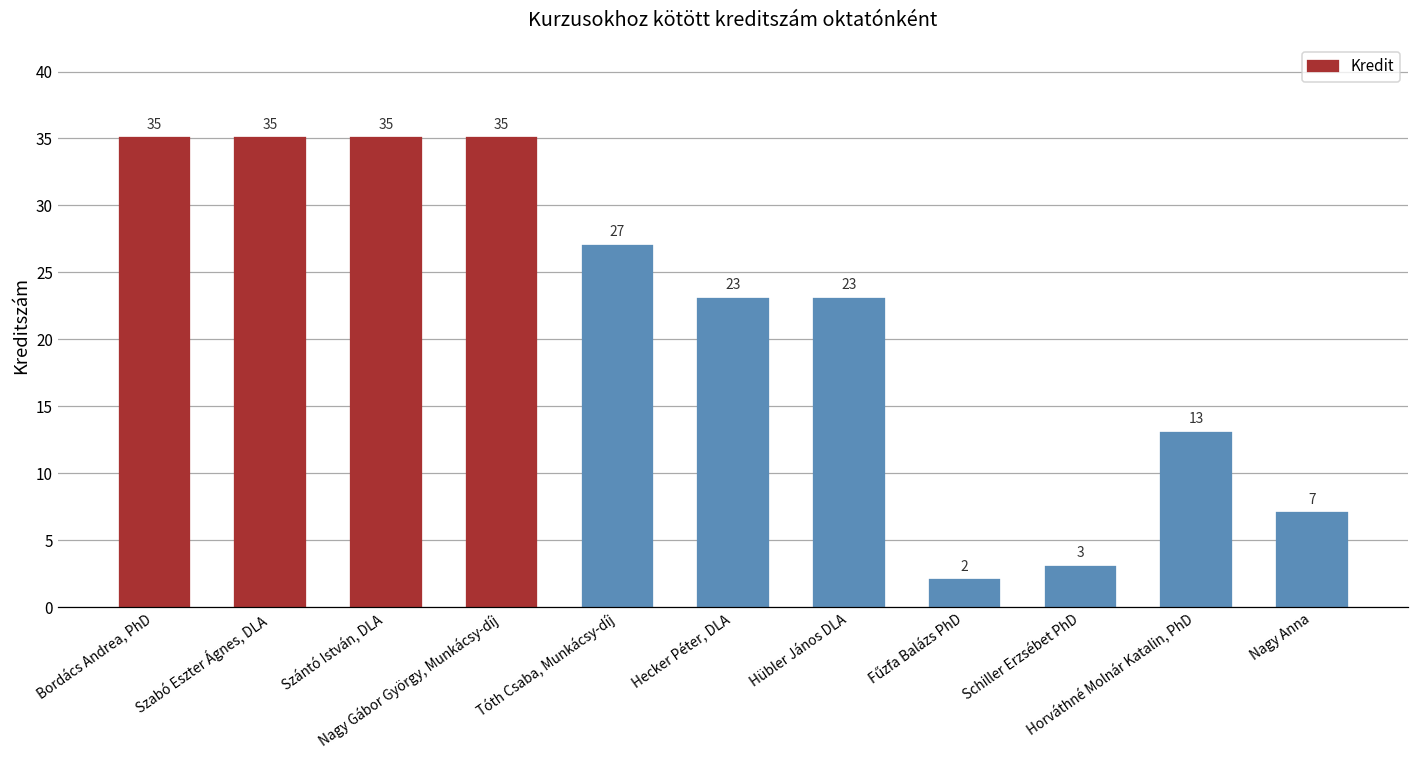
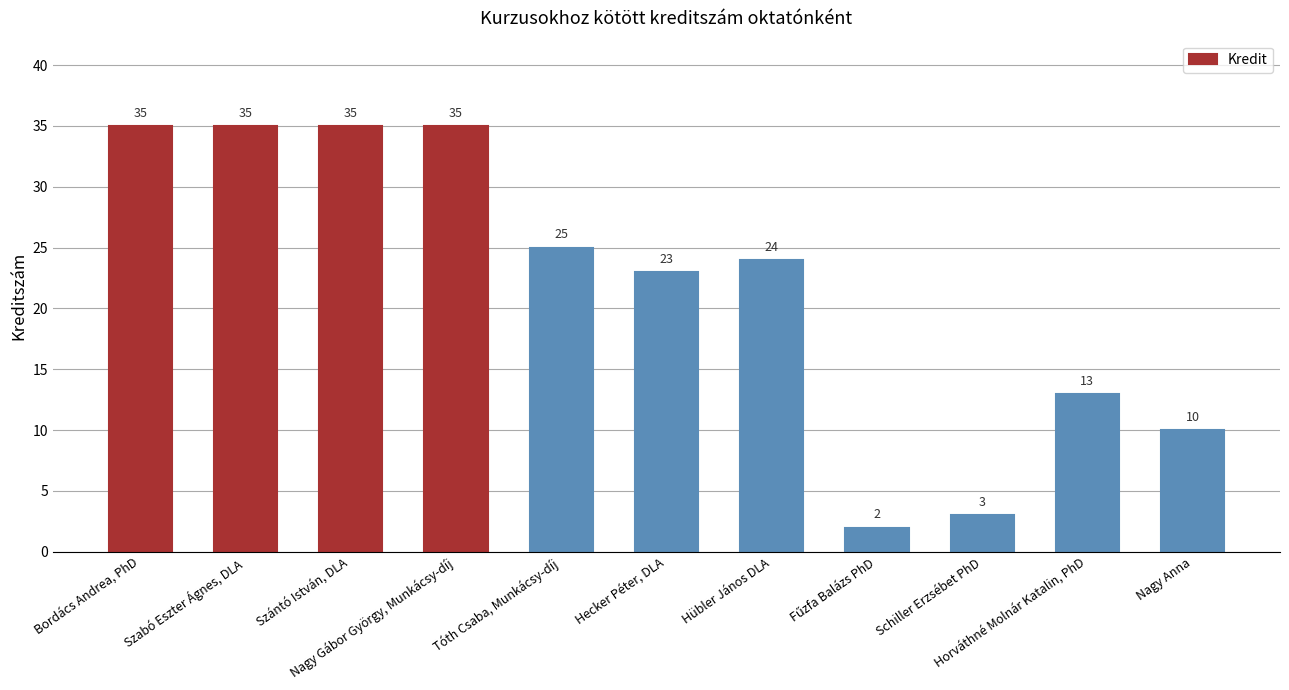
Tóth Csaba, Munkácsy-díj: 27 -> 25
Hübler János DLA: 23 -> 24
Nagy Anna: 7 -> 10
